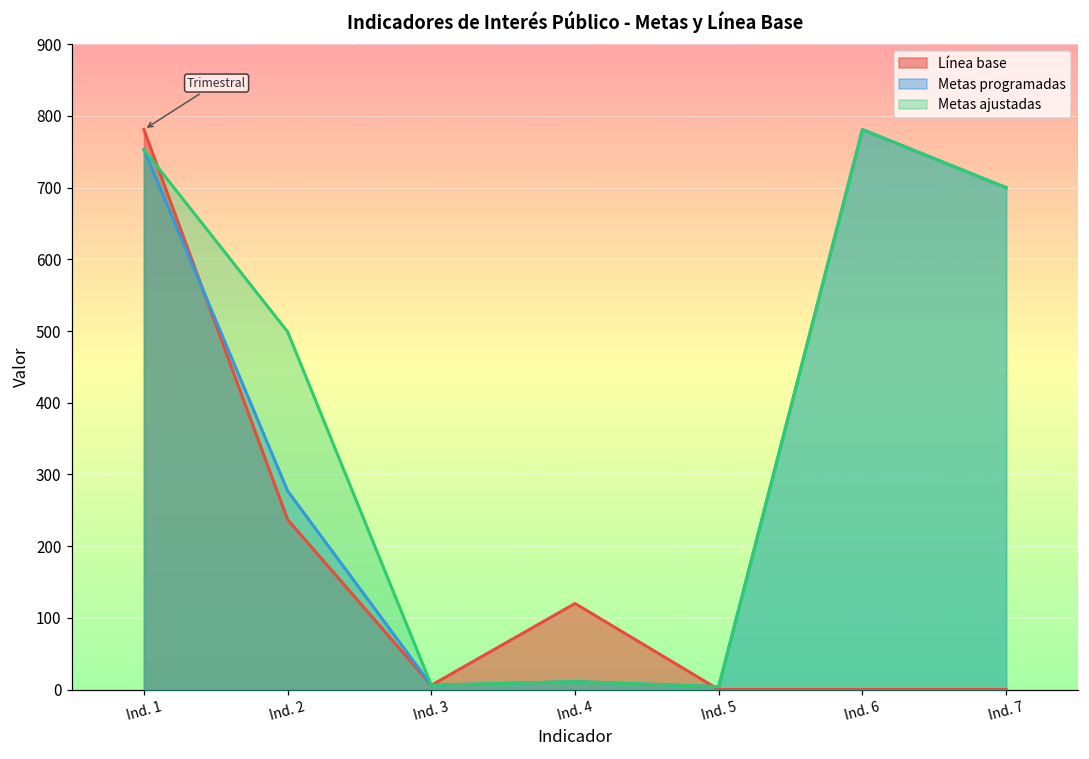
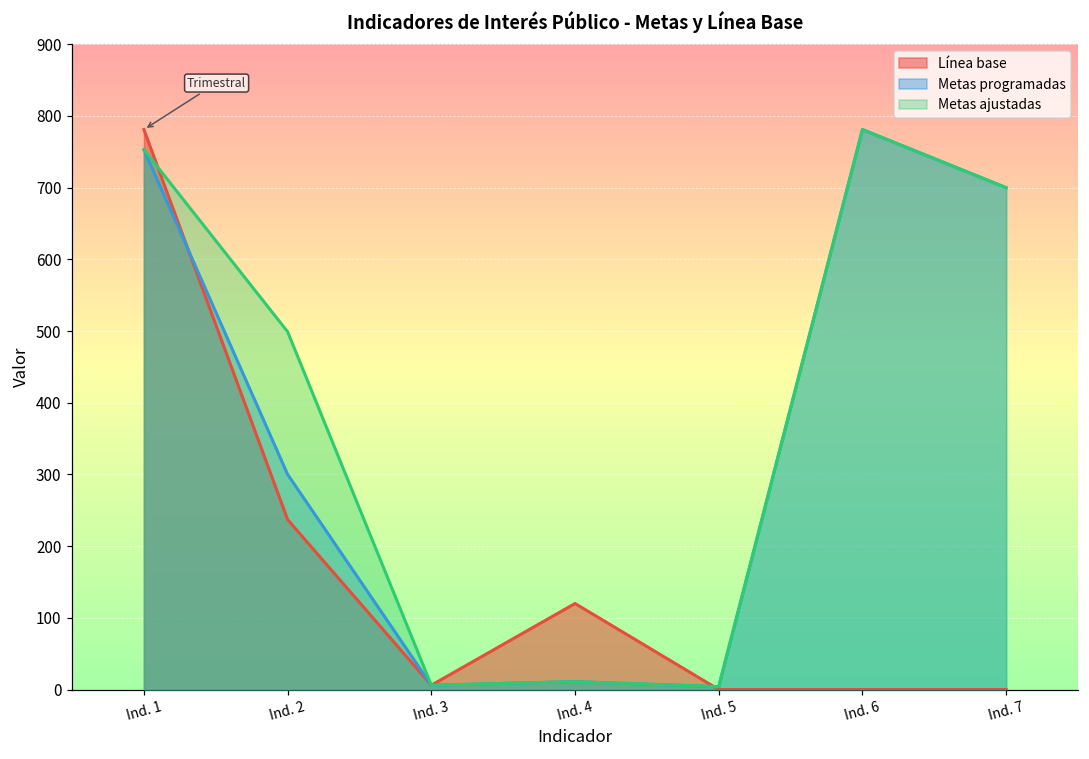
Metas programadas, Ind. 2: 280 -> 300
